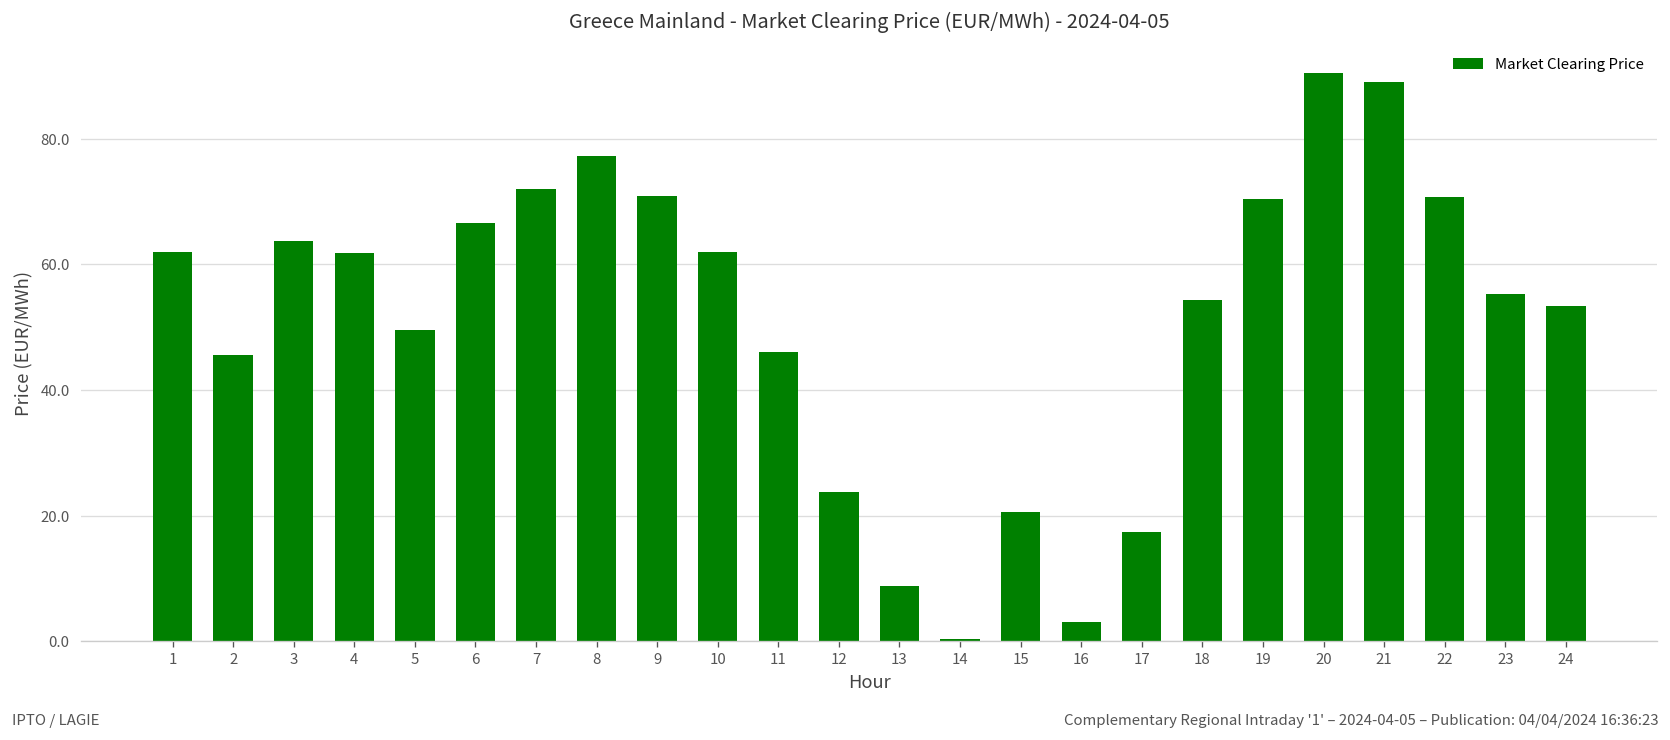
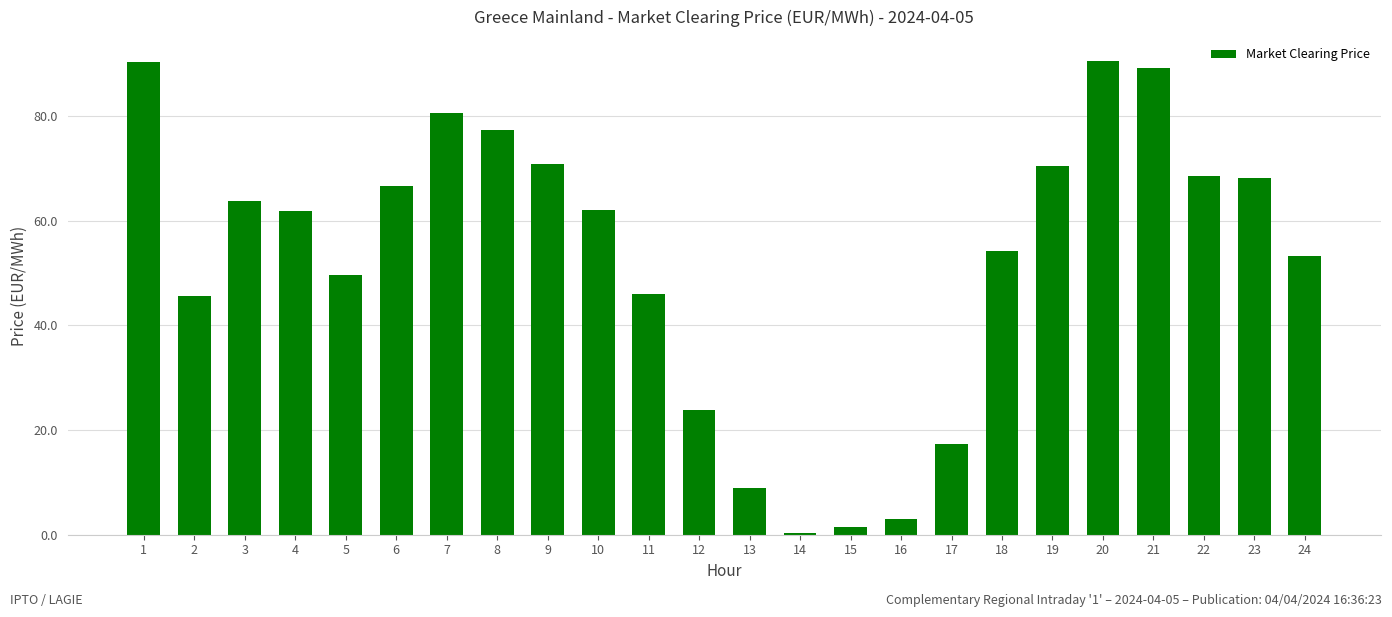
1: 62 -> 90
7: 72 -> 81
15: 21 -> 1
22: 71 -> 69
23: 55 -> 68
